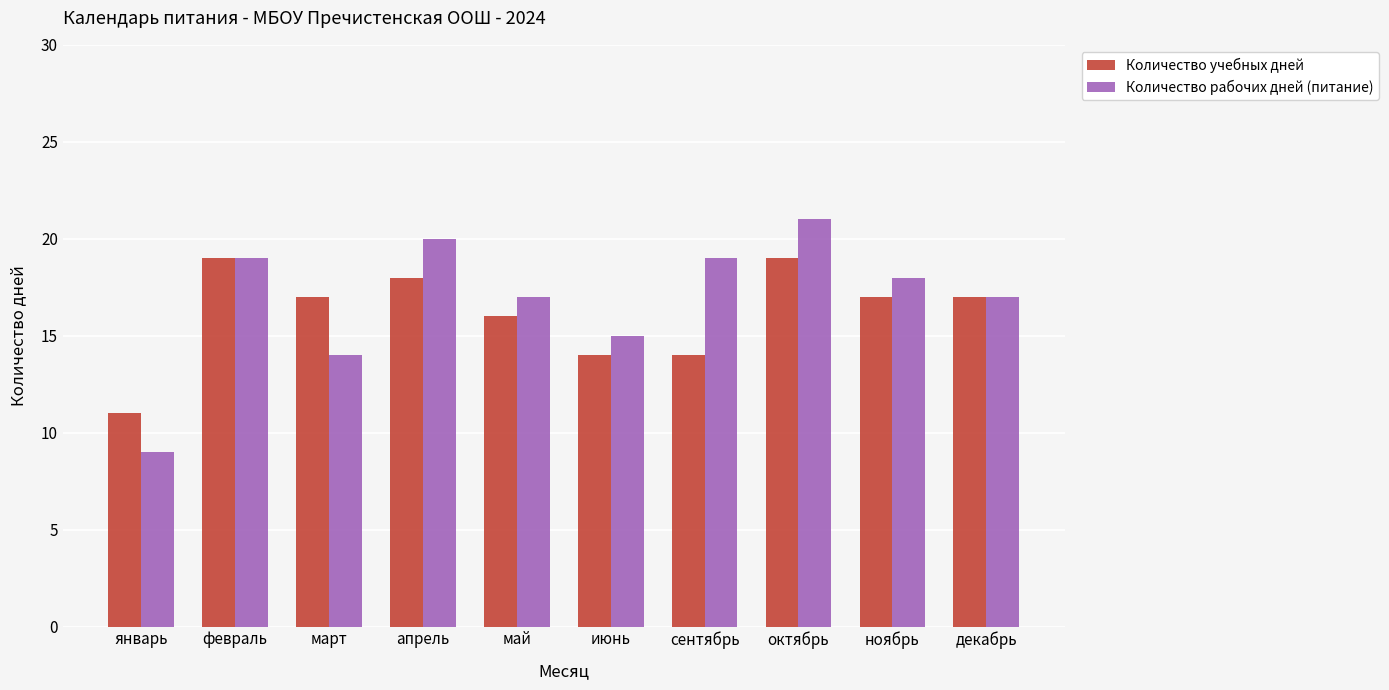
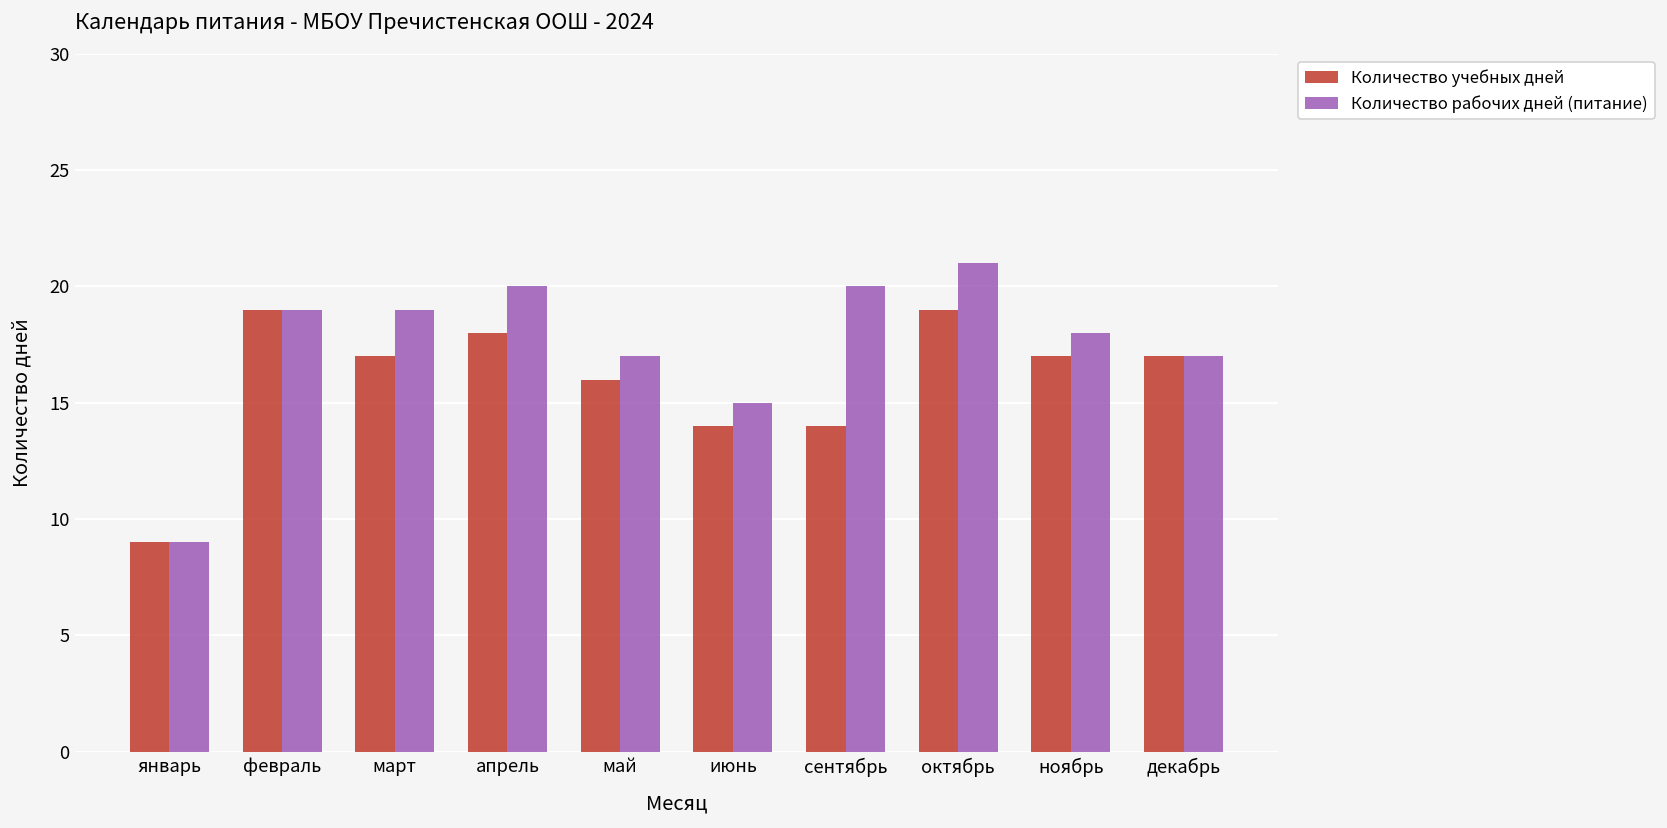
Количество учебных дней, январь: 11 -> 9
Количество рабочих дней (питание), март: 14 -> 19
Количество рабочих дней (питание), сентябрь: 19 -> 20
